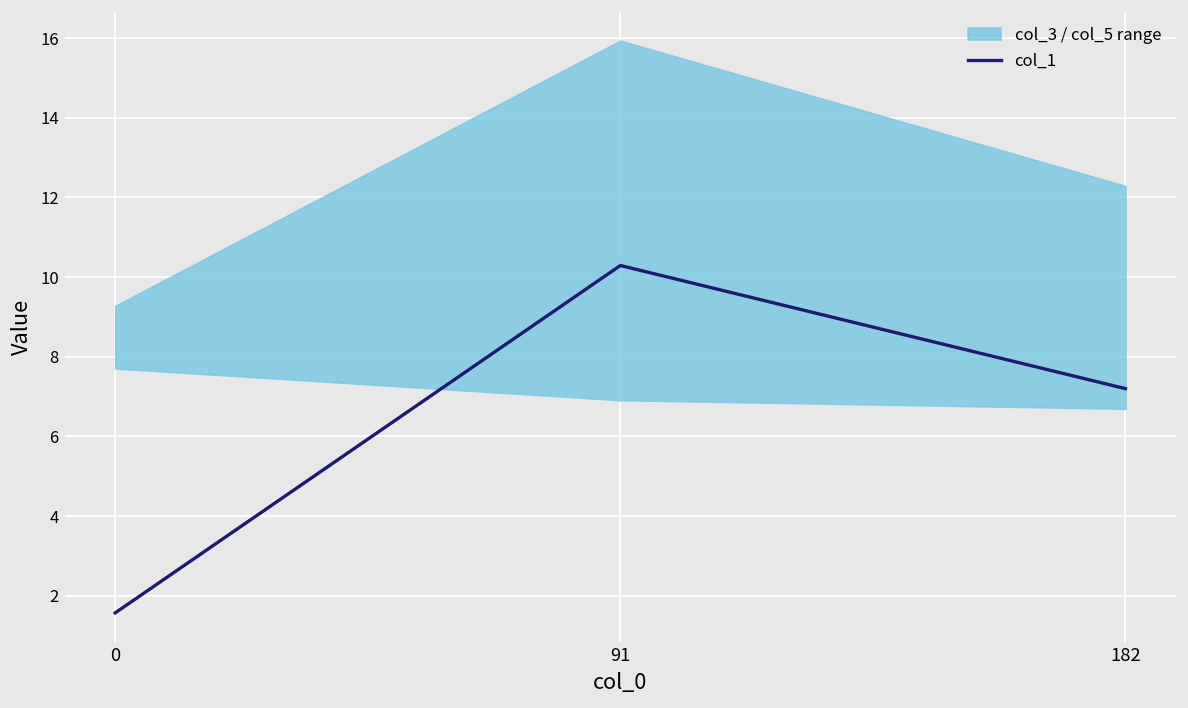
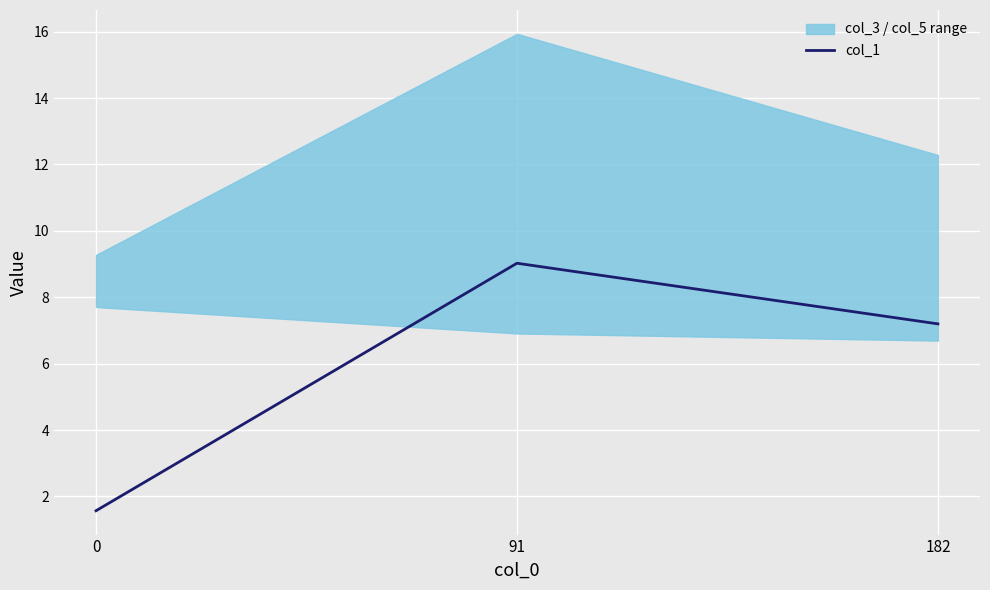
col_1, 91: 10.3 -> 9.0
